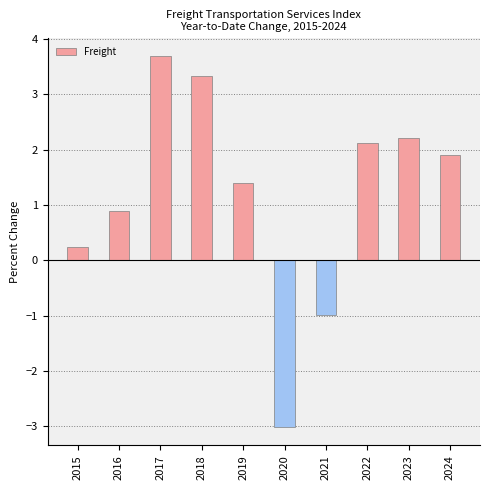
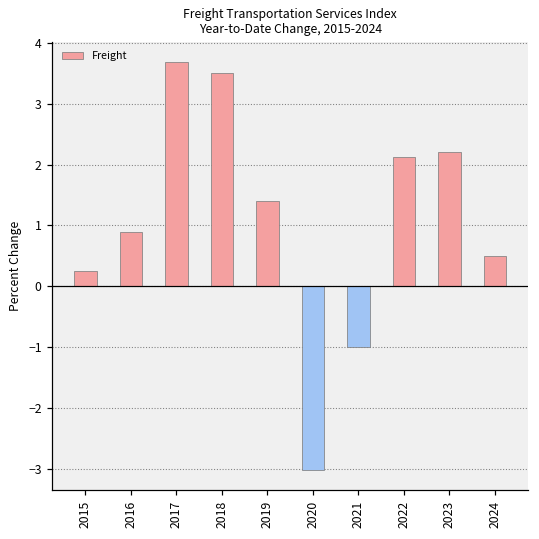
2018: 3.3 -> 3.5
2024: 1.9 -> 0.5
